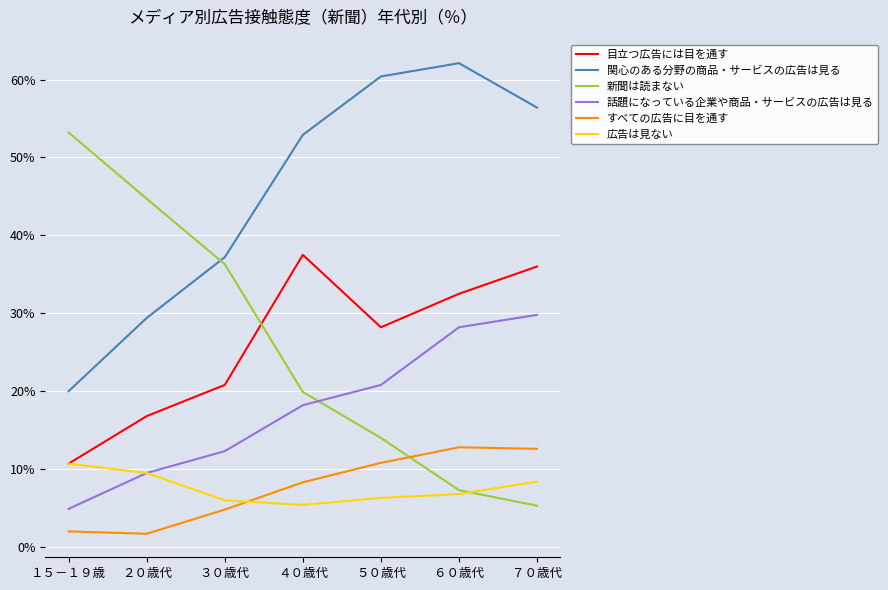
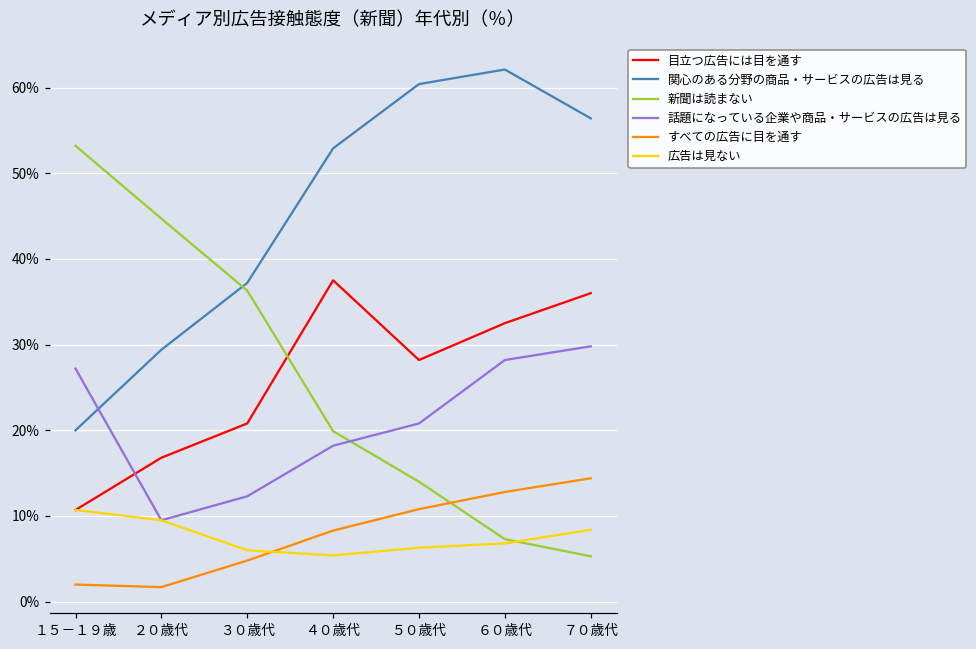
話題になっている企業や商品・サービスの広告は見る, １５－１９歳: 5% -> 27%
すべての広告に目を通す, ７０歳代: 13% -> 14%
